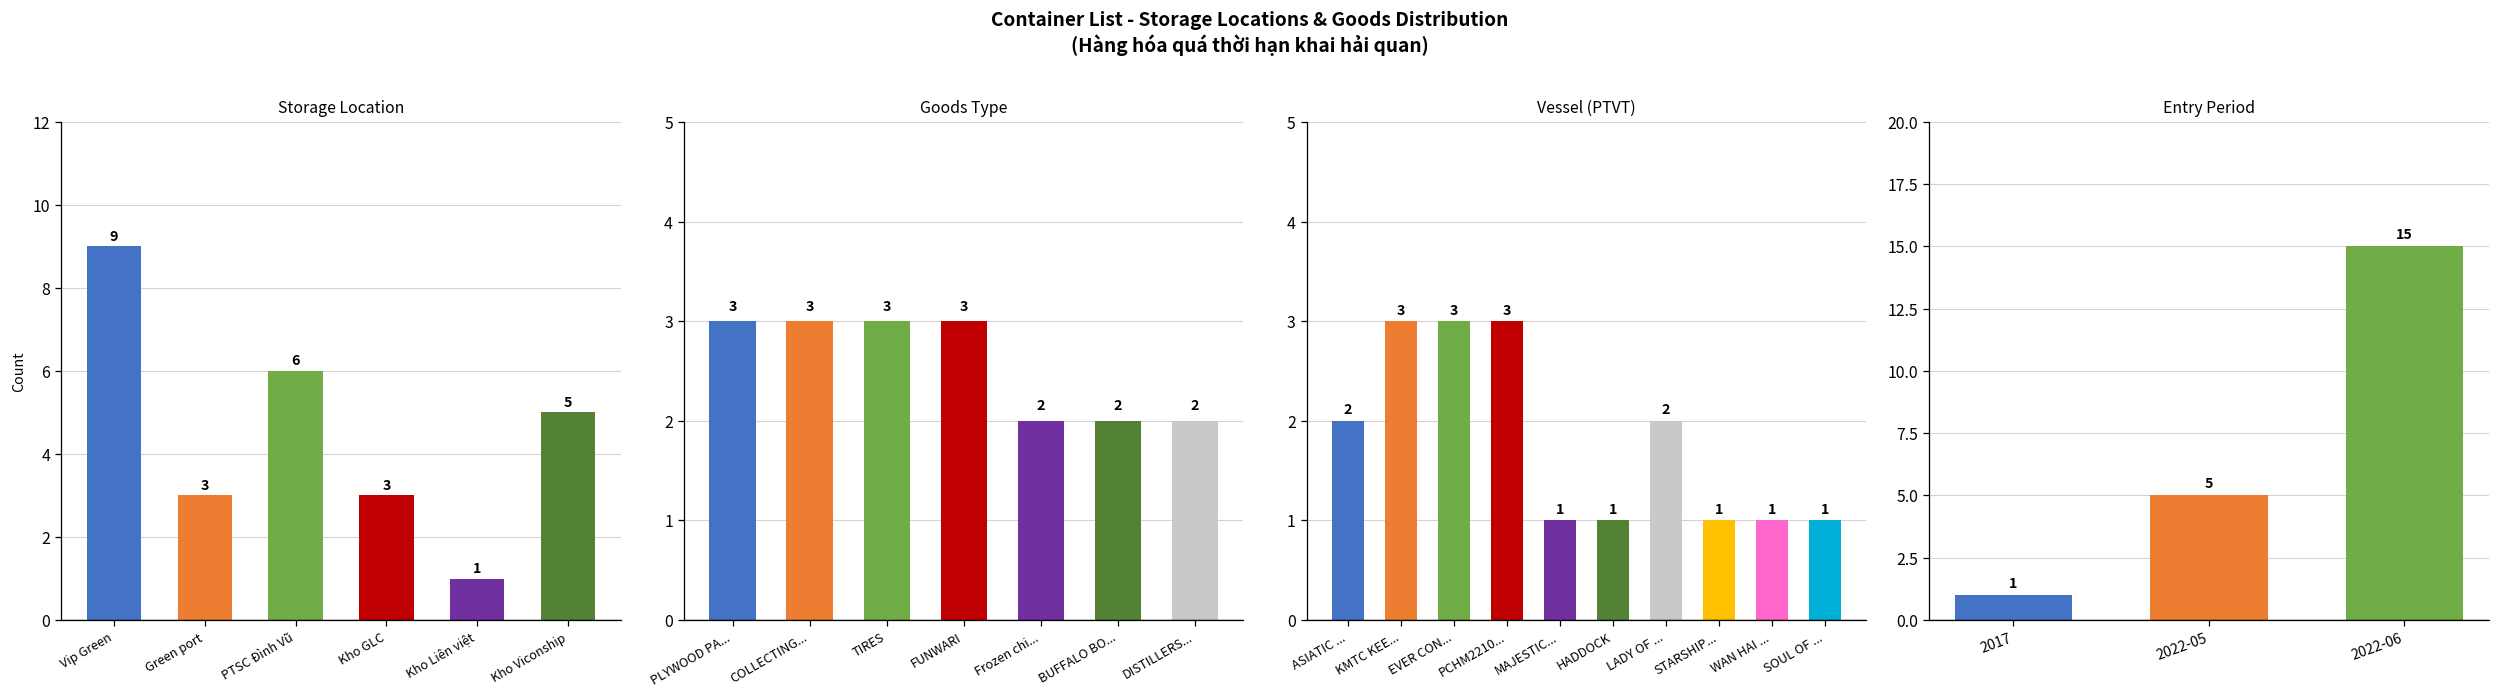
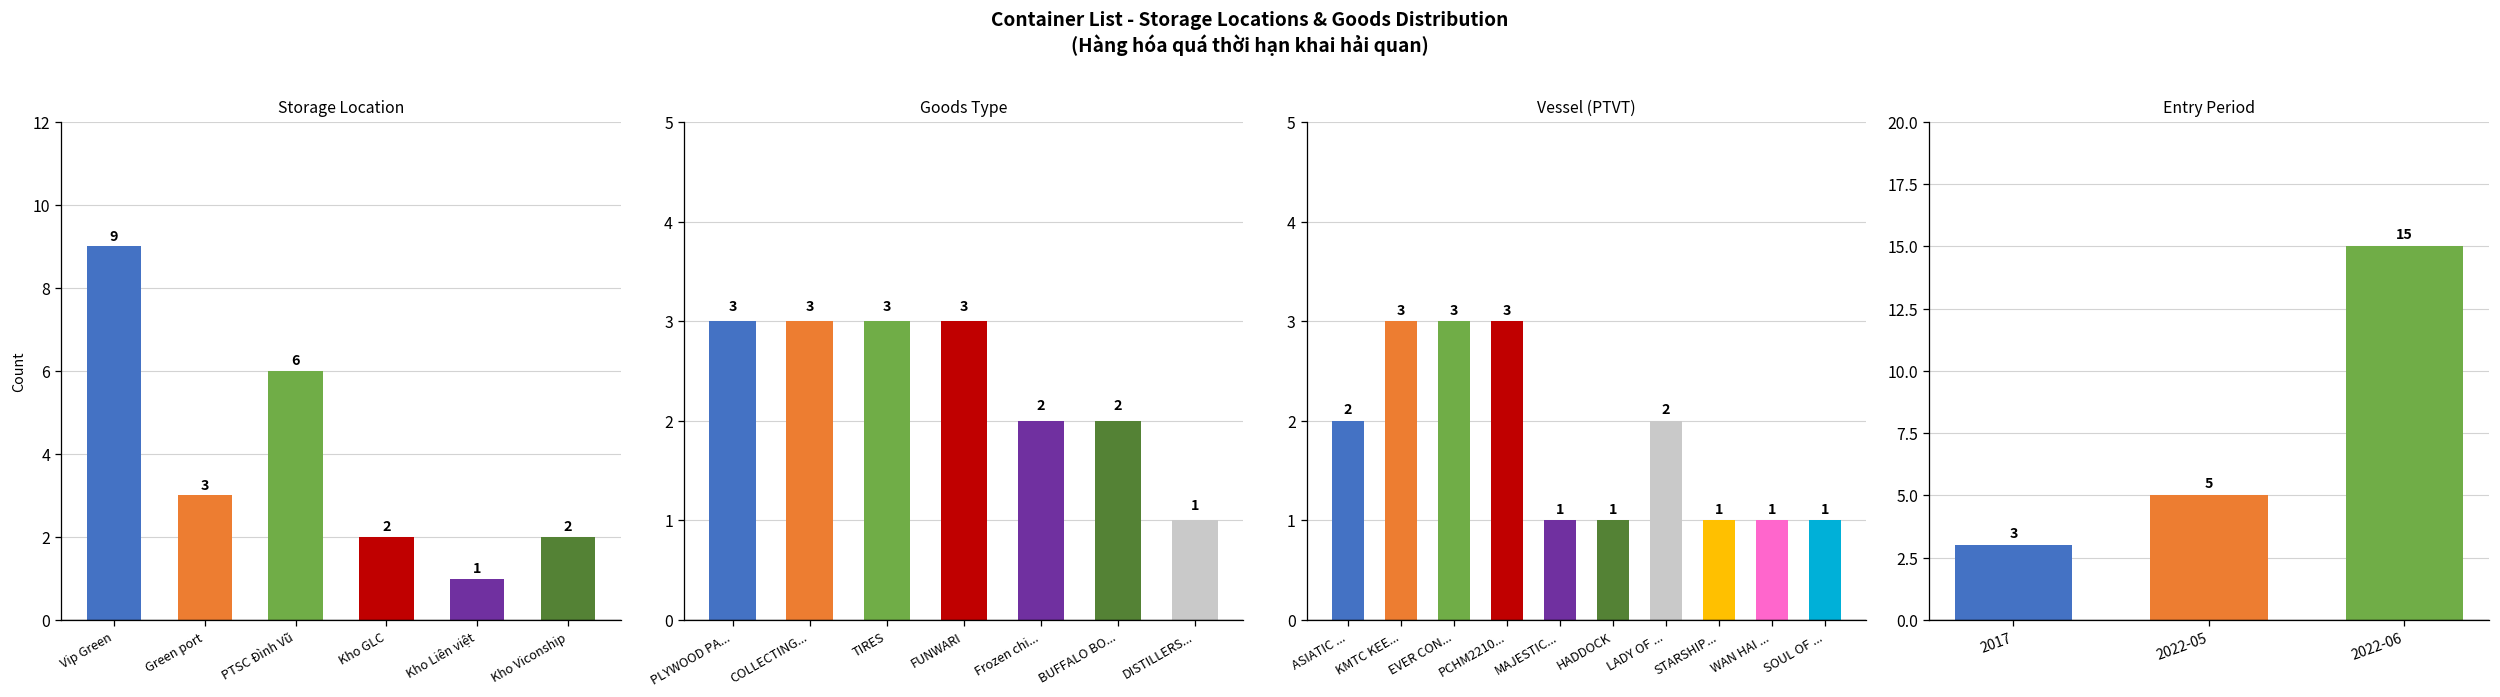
Storage Location, Kho GLC: 3 -> 2
Storage Location, Kho Viconship: 5 -> 2
Goods Type, DISTILLERS...: 2 -> 1
Entry Period, 2017: 1 -> 3
